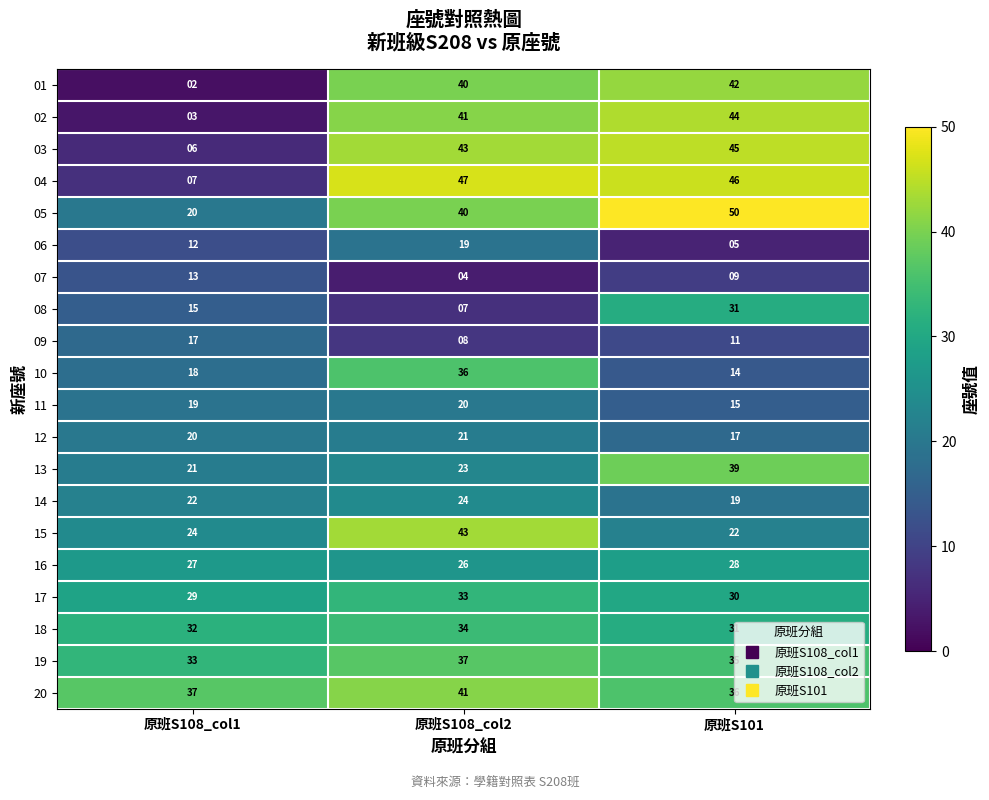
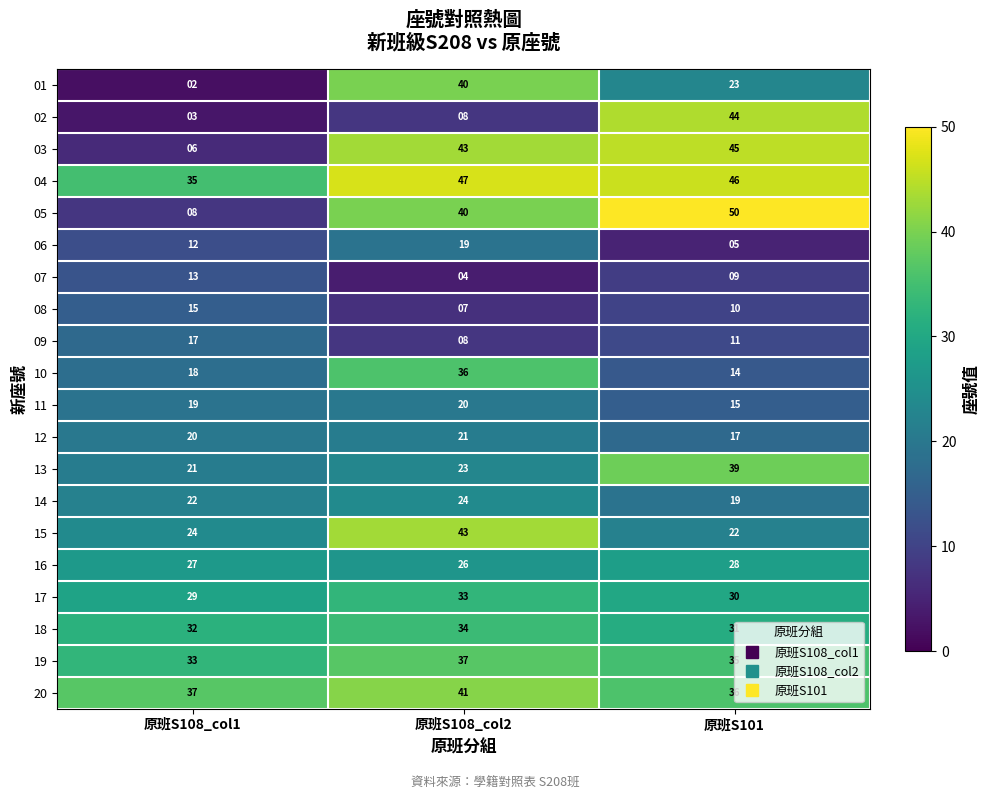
01, 原班S101: 42 -> 23
02, 原班S108_col2: 41 -> 08
04, 原班S108_col1: 07 -> 35
05, 原班S108_col1: 20 -> 08
08, 原班S101: 31 -> 10
